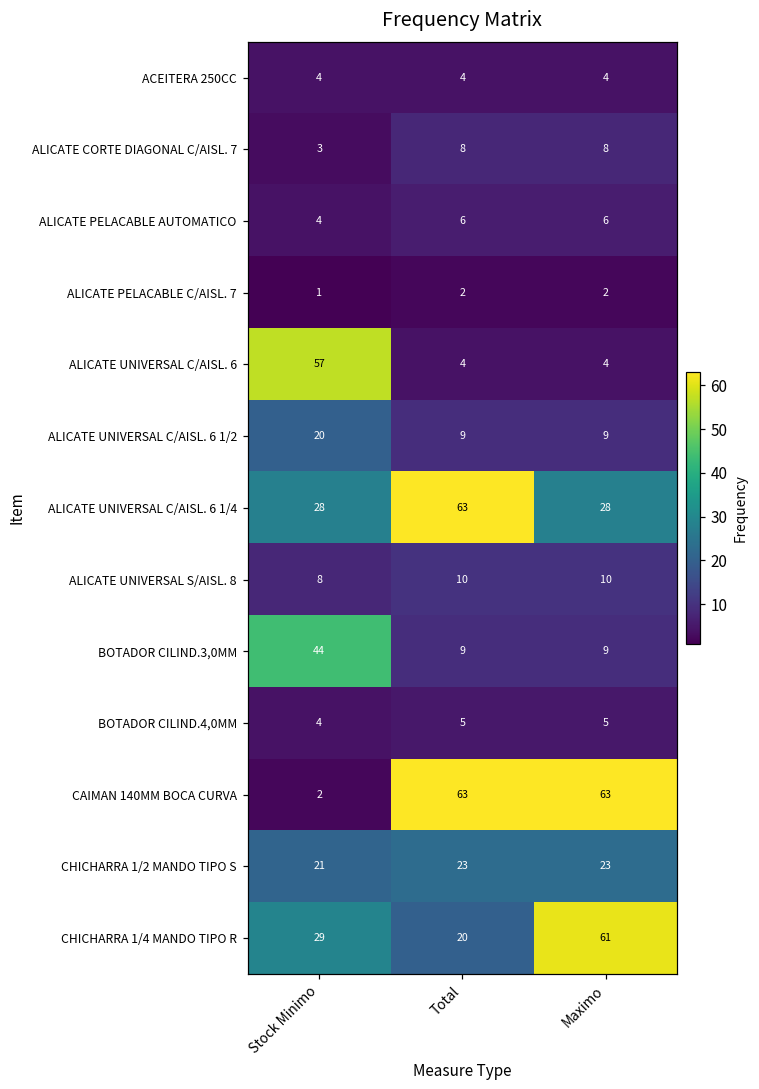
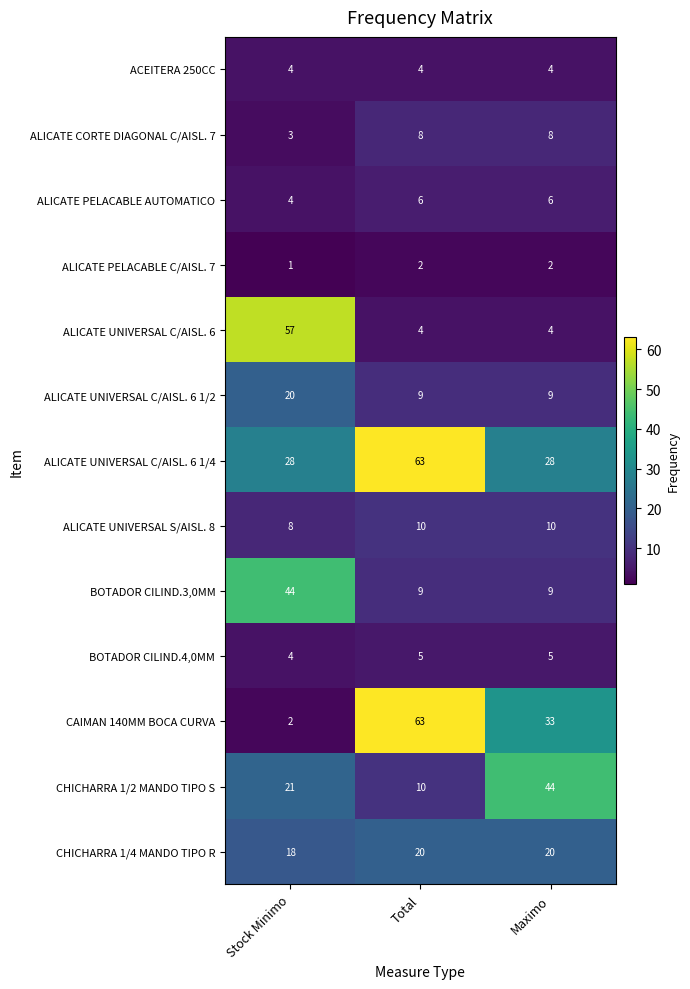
CAIMAN 140MM BOCA CURVA, Maximo: 63 -> 33
CHICHARRA 1/2 MANDO TIPO S, Total: 23 -> 10
CHICHARRA 1/2 MANDO TIPO S, Maximo: 23 -> 44
CHICHARRA 1/4 MANDO TIPO R, Stock Minimo: 29 -> 18
CHICHARRA 1/4 MANDO TIPO R, Maximo: 61 -> 20
